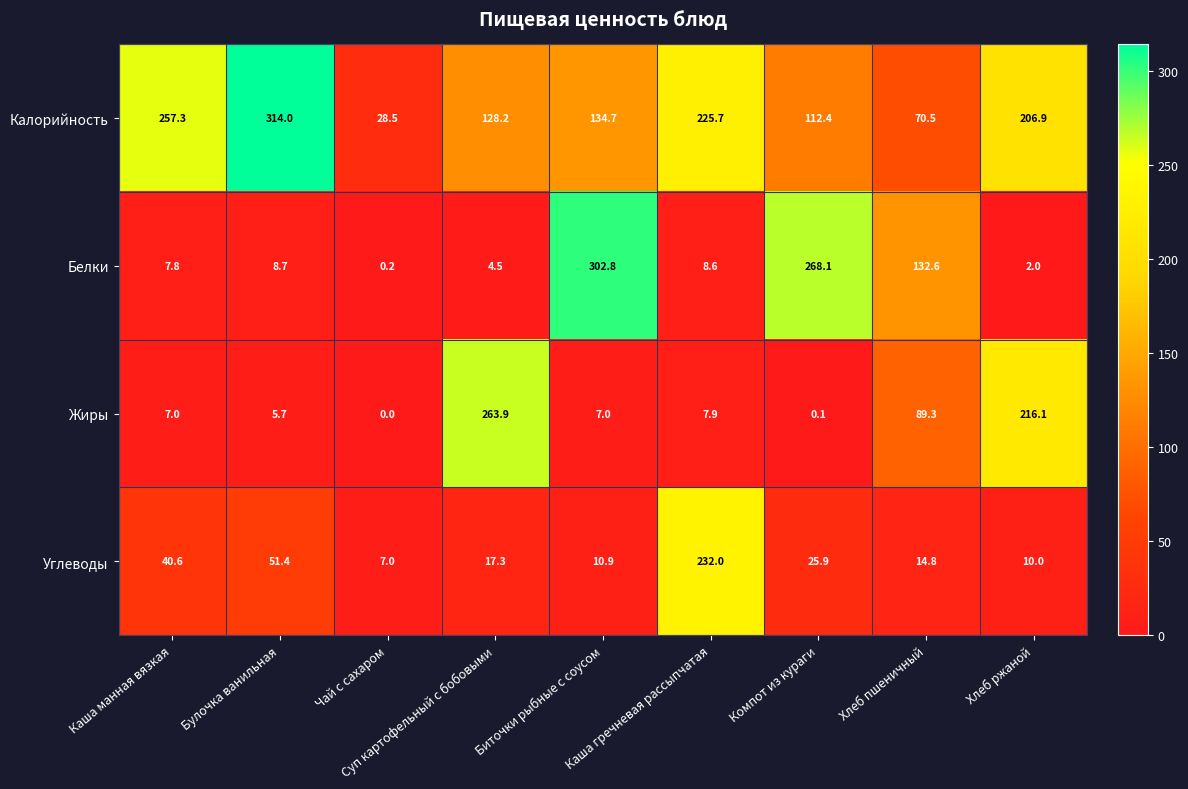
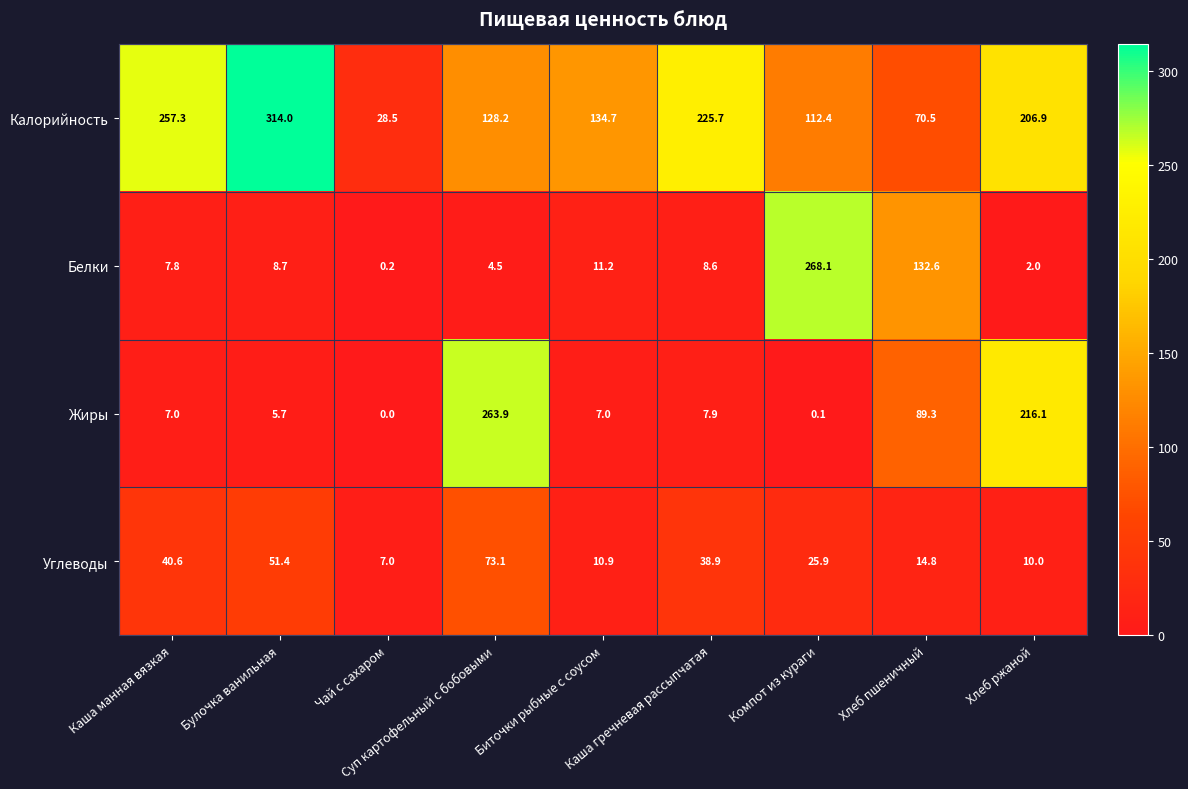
Белки, Биточки рыбные с соусом: 302.8 -> 11.2
Углеводы, Суп картофельный с бобовыми: 17.3 -> 73.1
Углеводы, Каша гречневая рассыпчатая: 232.0 -> 38.9
